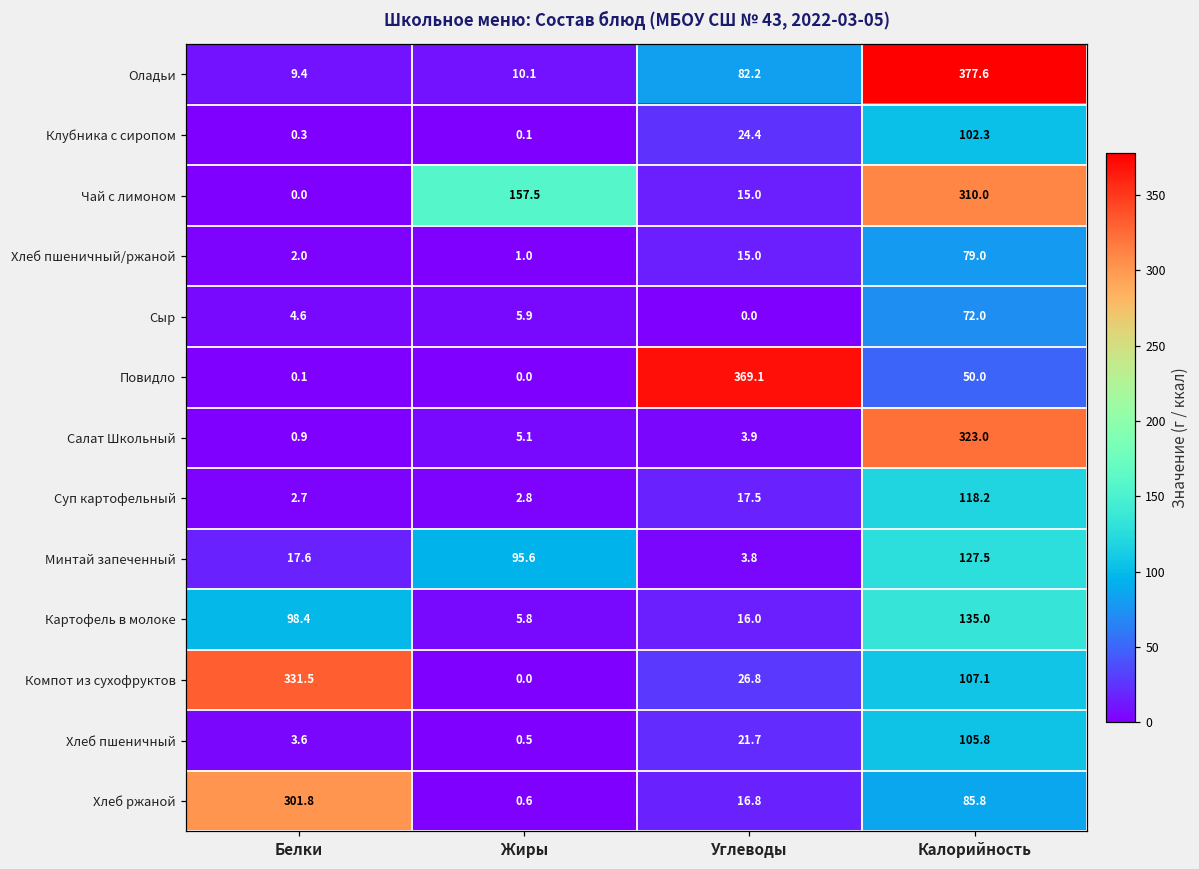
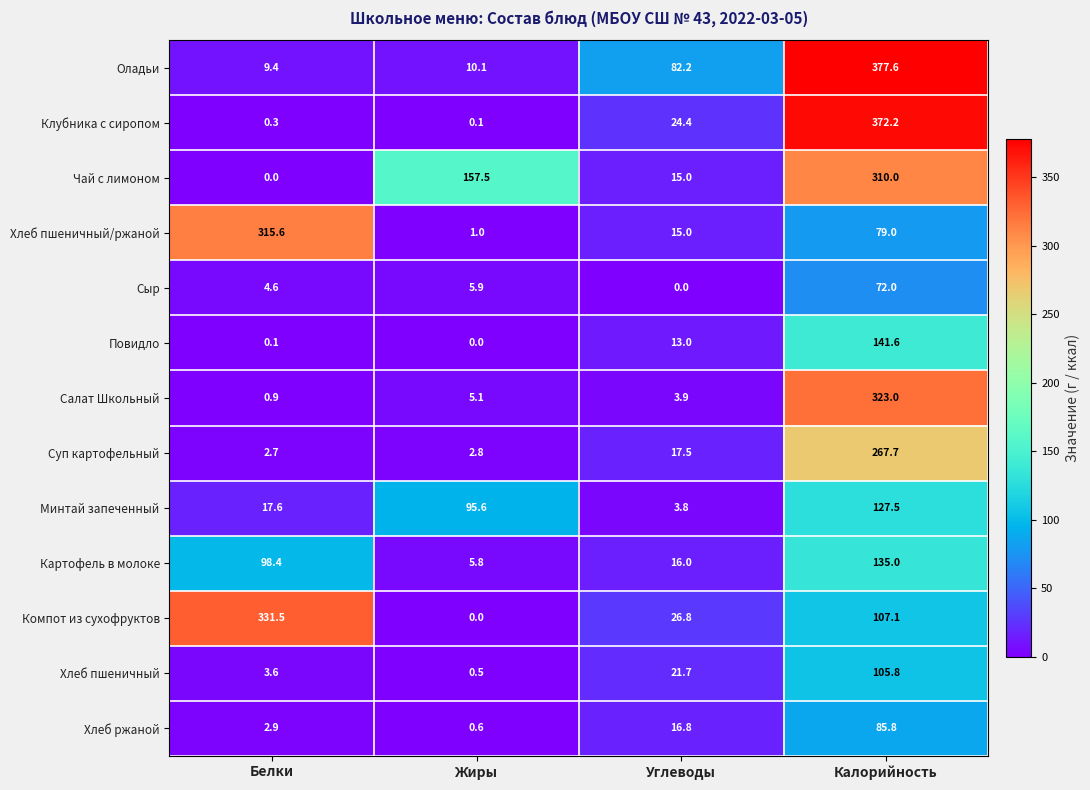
Клубника с сиропом, Калорийность: 102.3 -> 372.2
Хлеб пшеничный/ржаной, Белки: 2.0 -> 315.6
Повидло, Углеводы: 369.1 -> 13.0
Повидло, Калорийность: 50.0 -> 141.6
Суп картофельный, Калорийность: 118.2 -> 267.7
Хлеб ржаной, Белки: 301.8 -> 2.9
